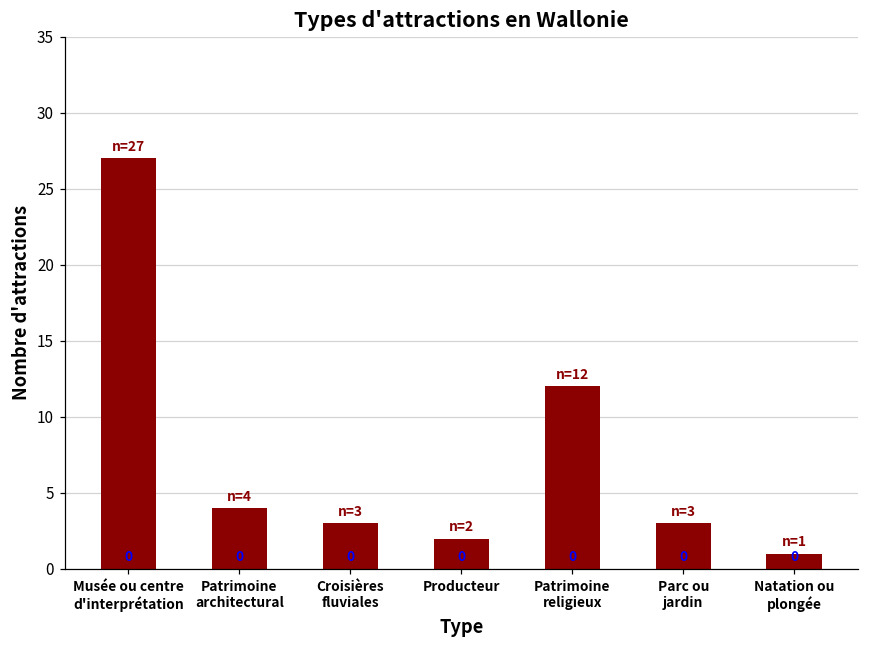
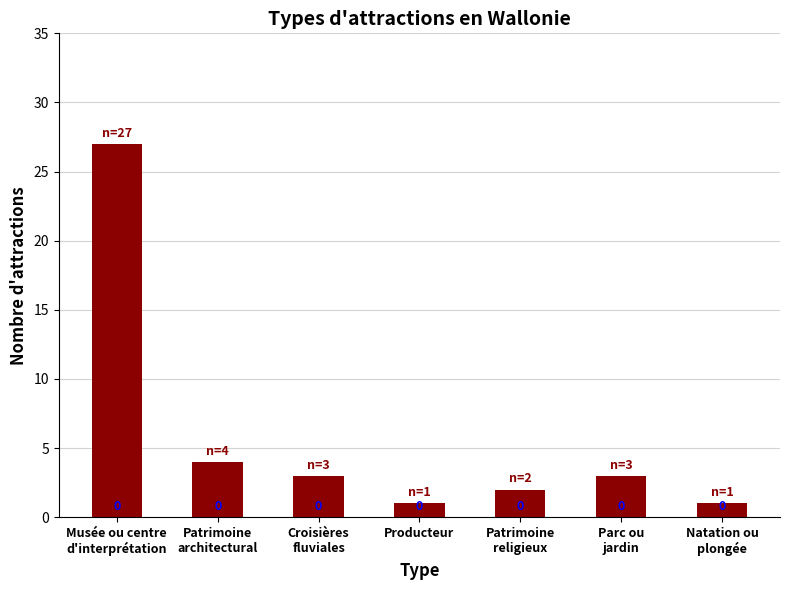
Producteur: 2 -> 1
Patrimoine religieux: 12 -> 2
